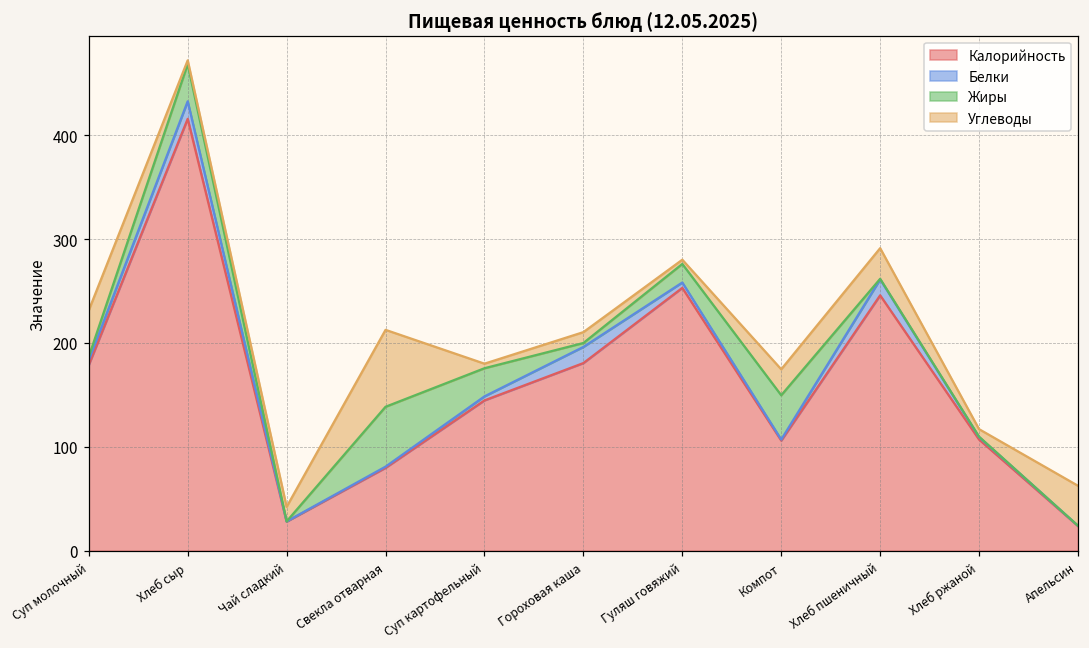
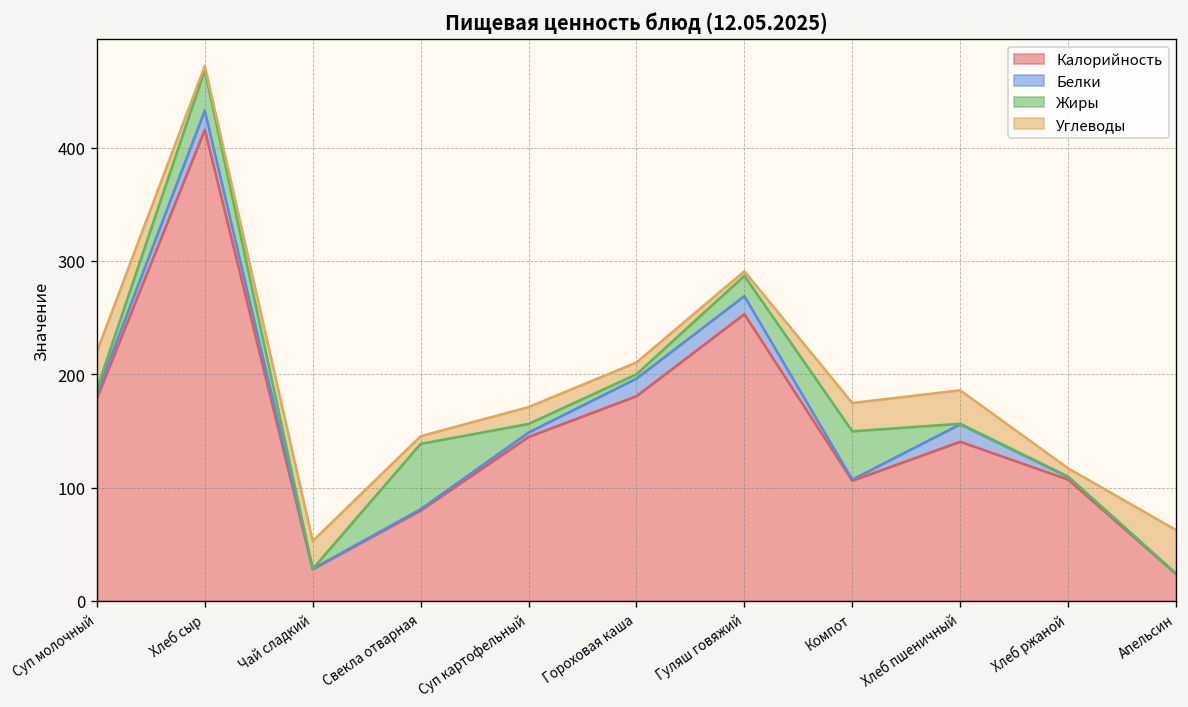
Углеводы, Суп молочный: 40 -> 30
Углеводы, Чай сладкий: 10 -> 20
Углеводы, Свекла отварная: 70 -> 10
Жиры, Суп картофельный: 30 -> 10
Углеводы, Суп картофельный: 0 -> 10
Белки, Гуляш говяжий: 10 -> 20
Калорийность, Хлеб пшеничный: 250 -> 140
